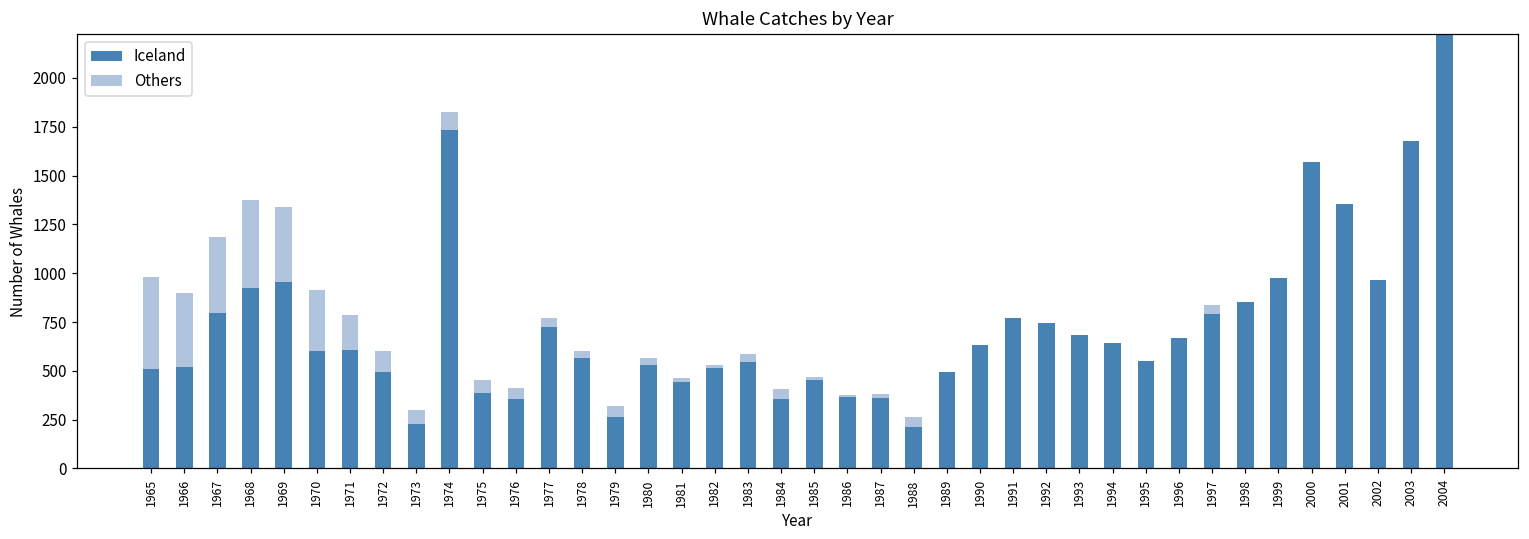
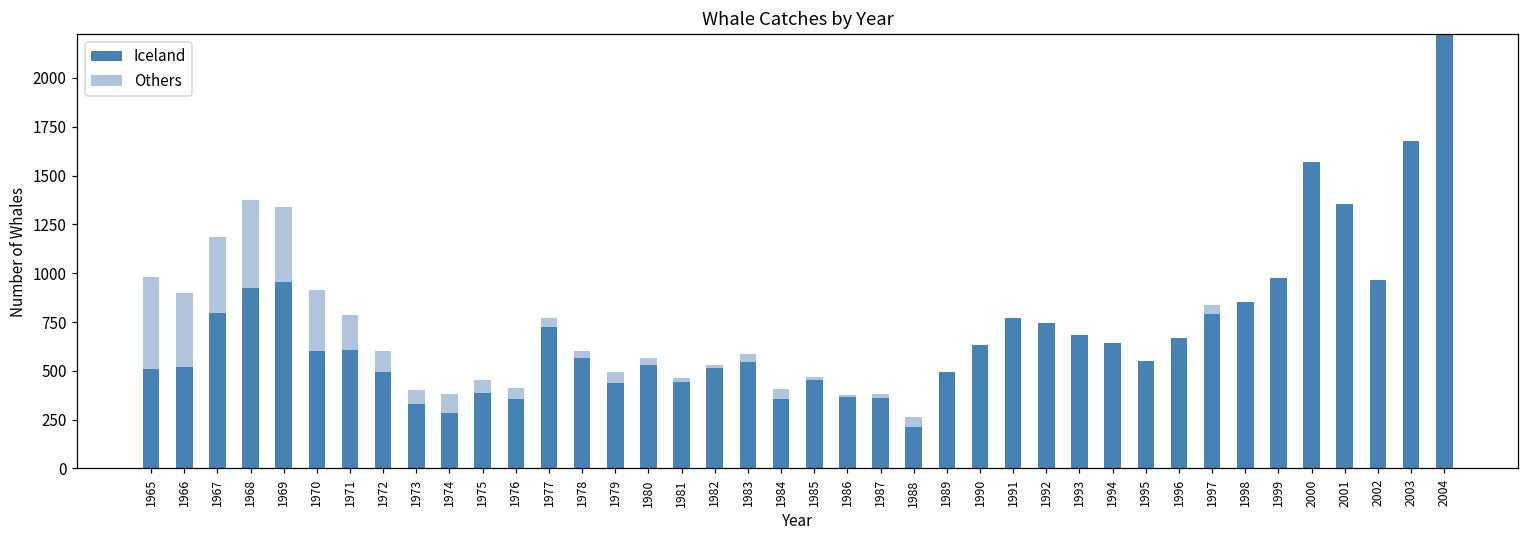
Iceland, 1973: 230 -> 330
Iceland, 1974: 1730 -> 290
Iceland, 1979: 260 -> 440
